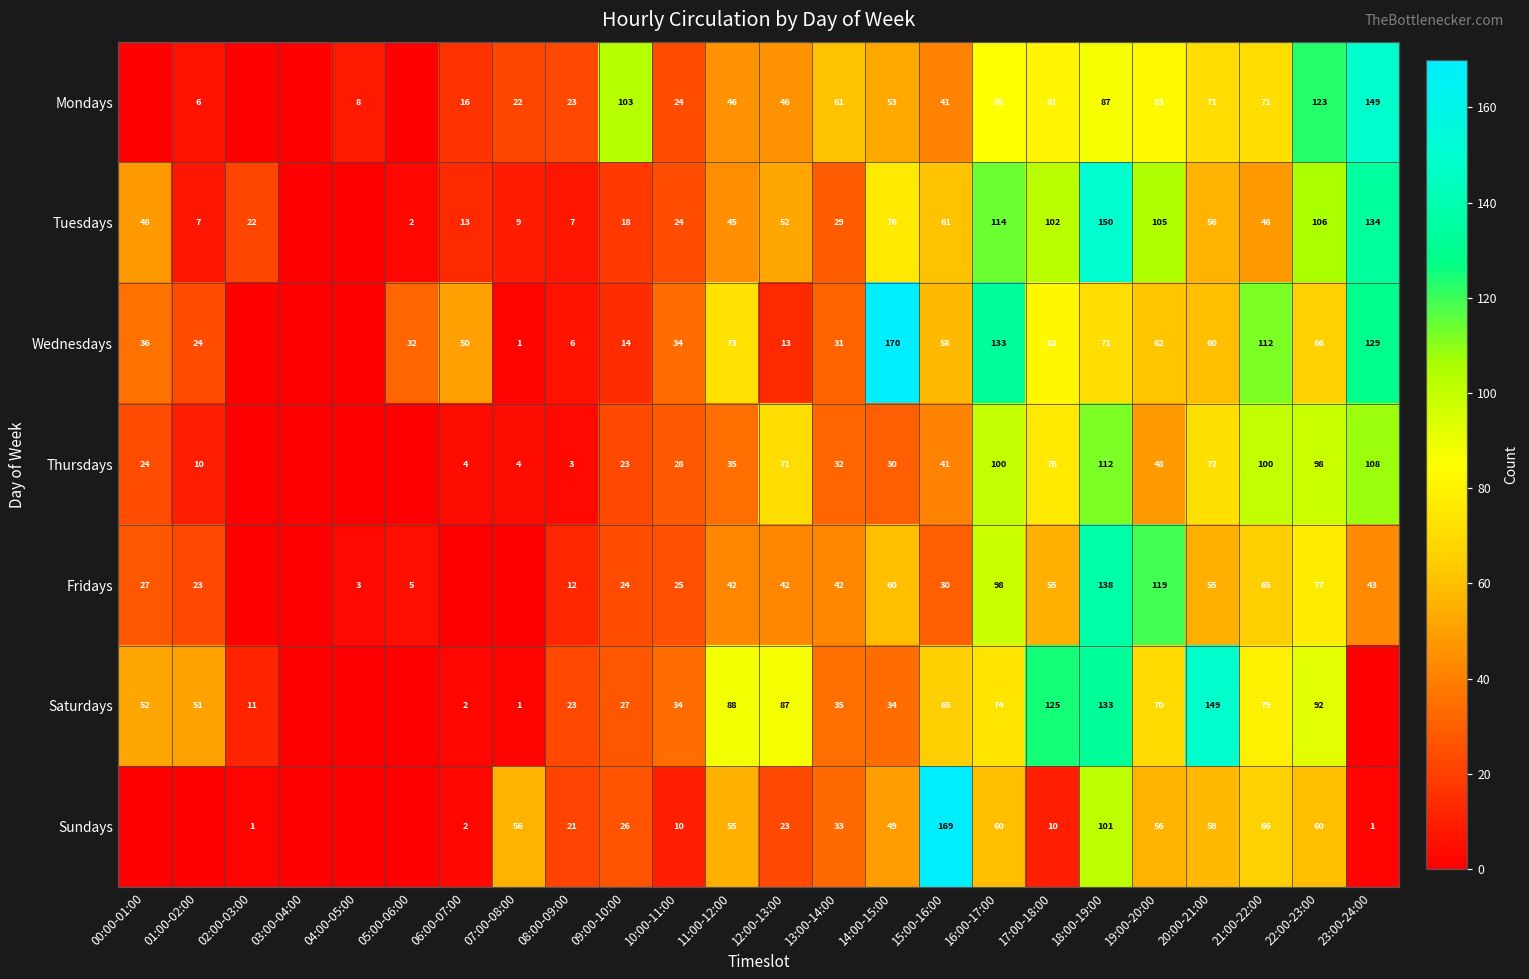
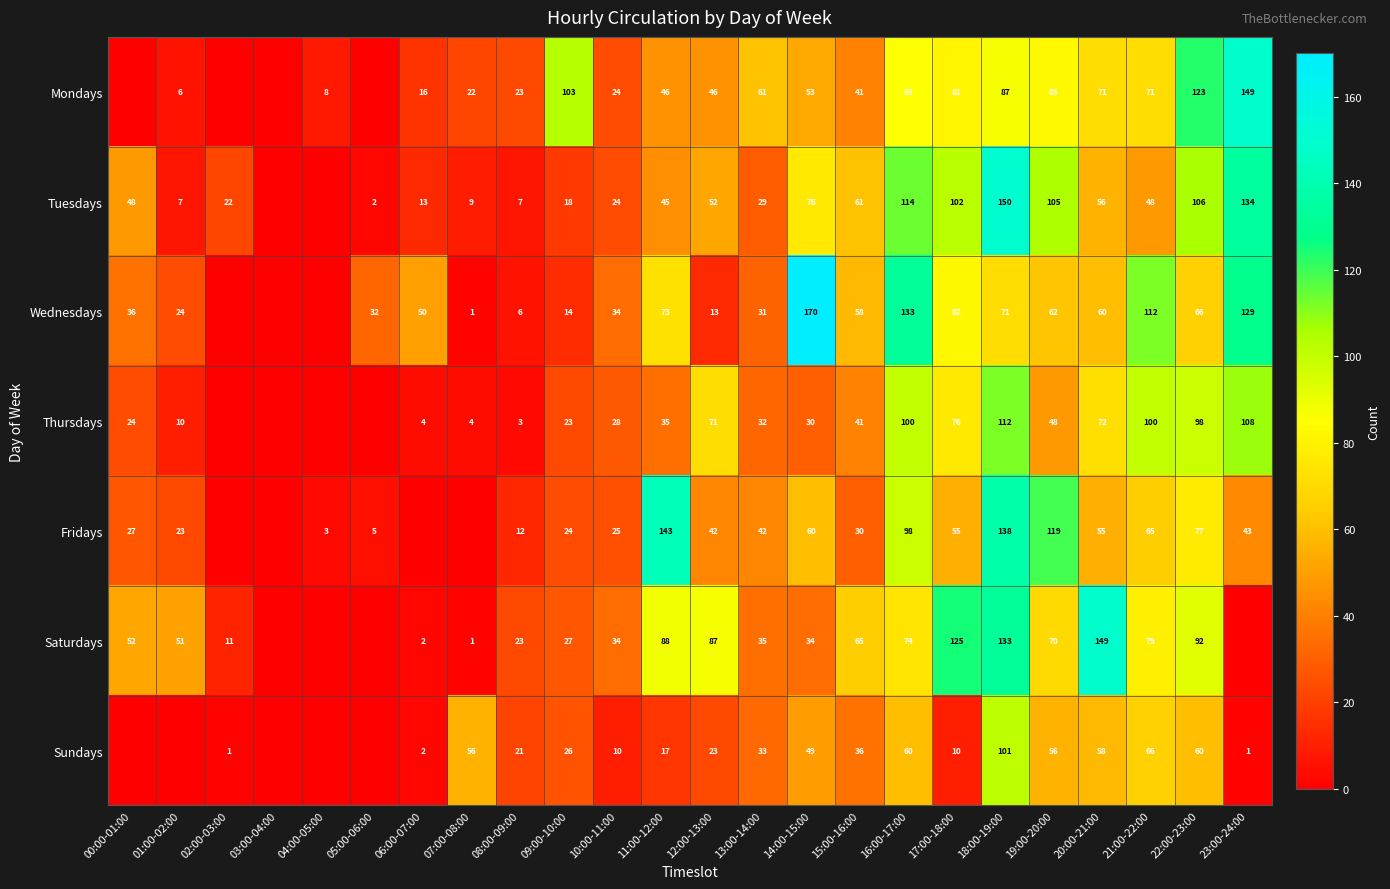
Fridays, 11:00-12:00: 42 -> 143
Sundays, 11:00-12:00: 55 -> 17
Sundays, 15:00-16:00: 169 -> 36
